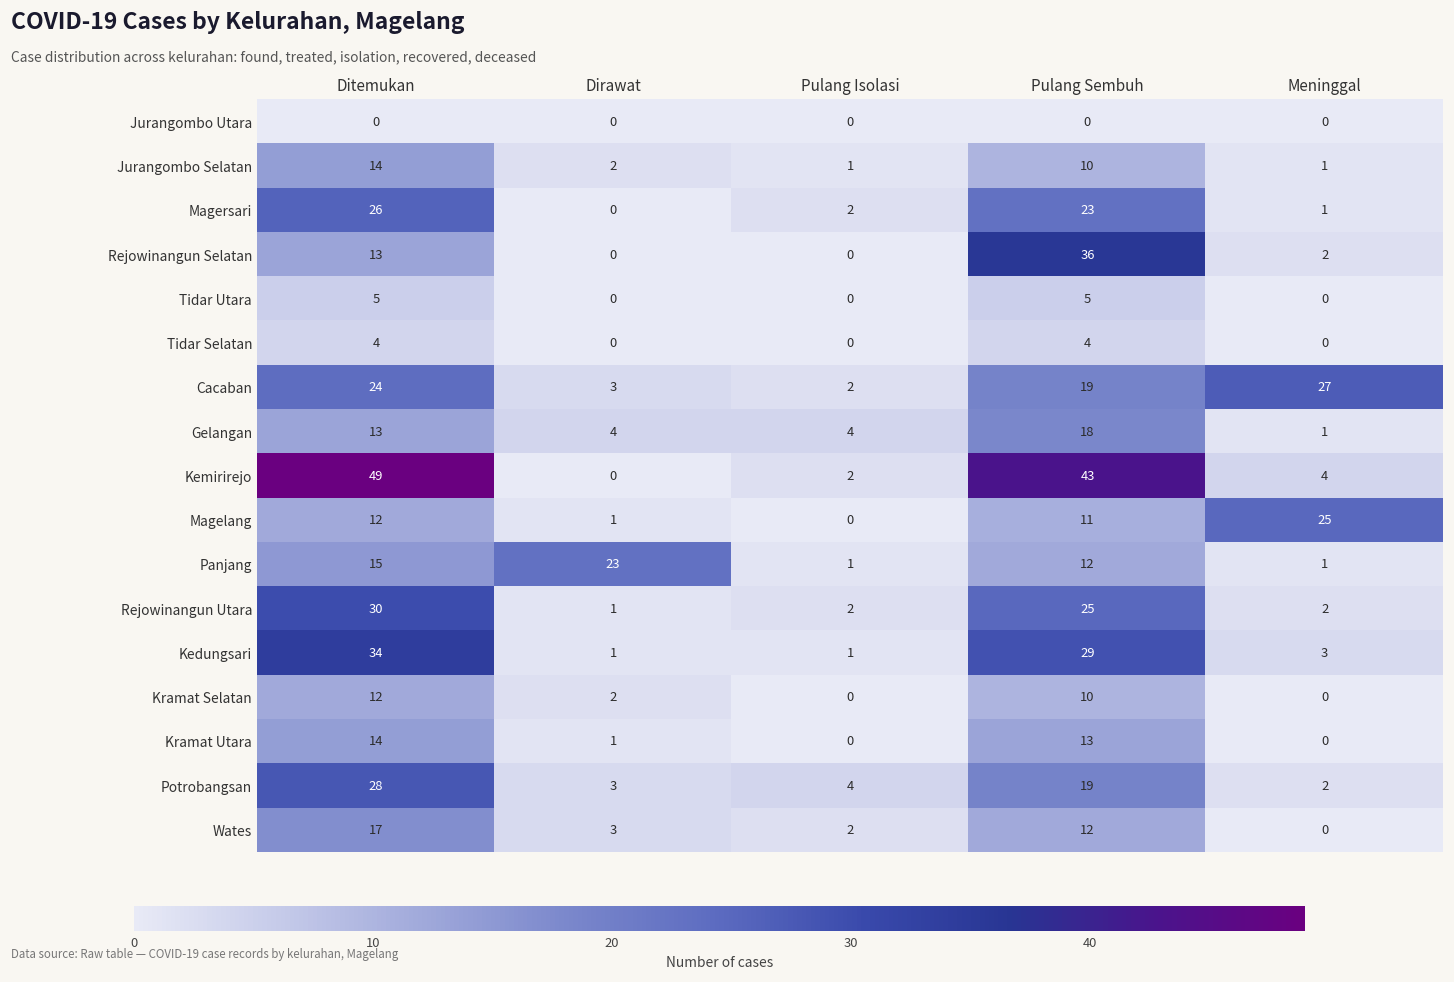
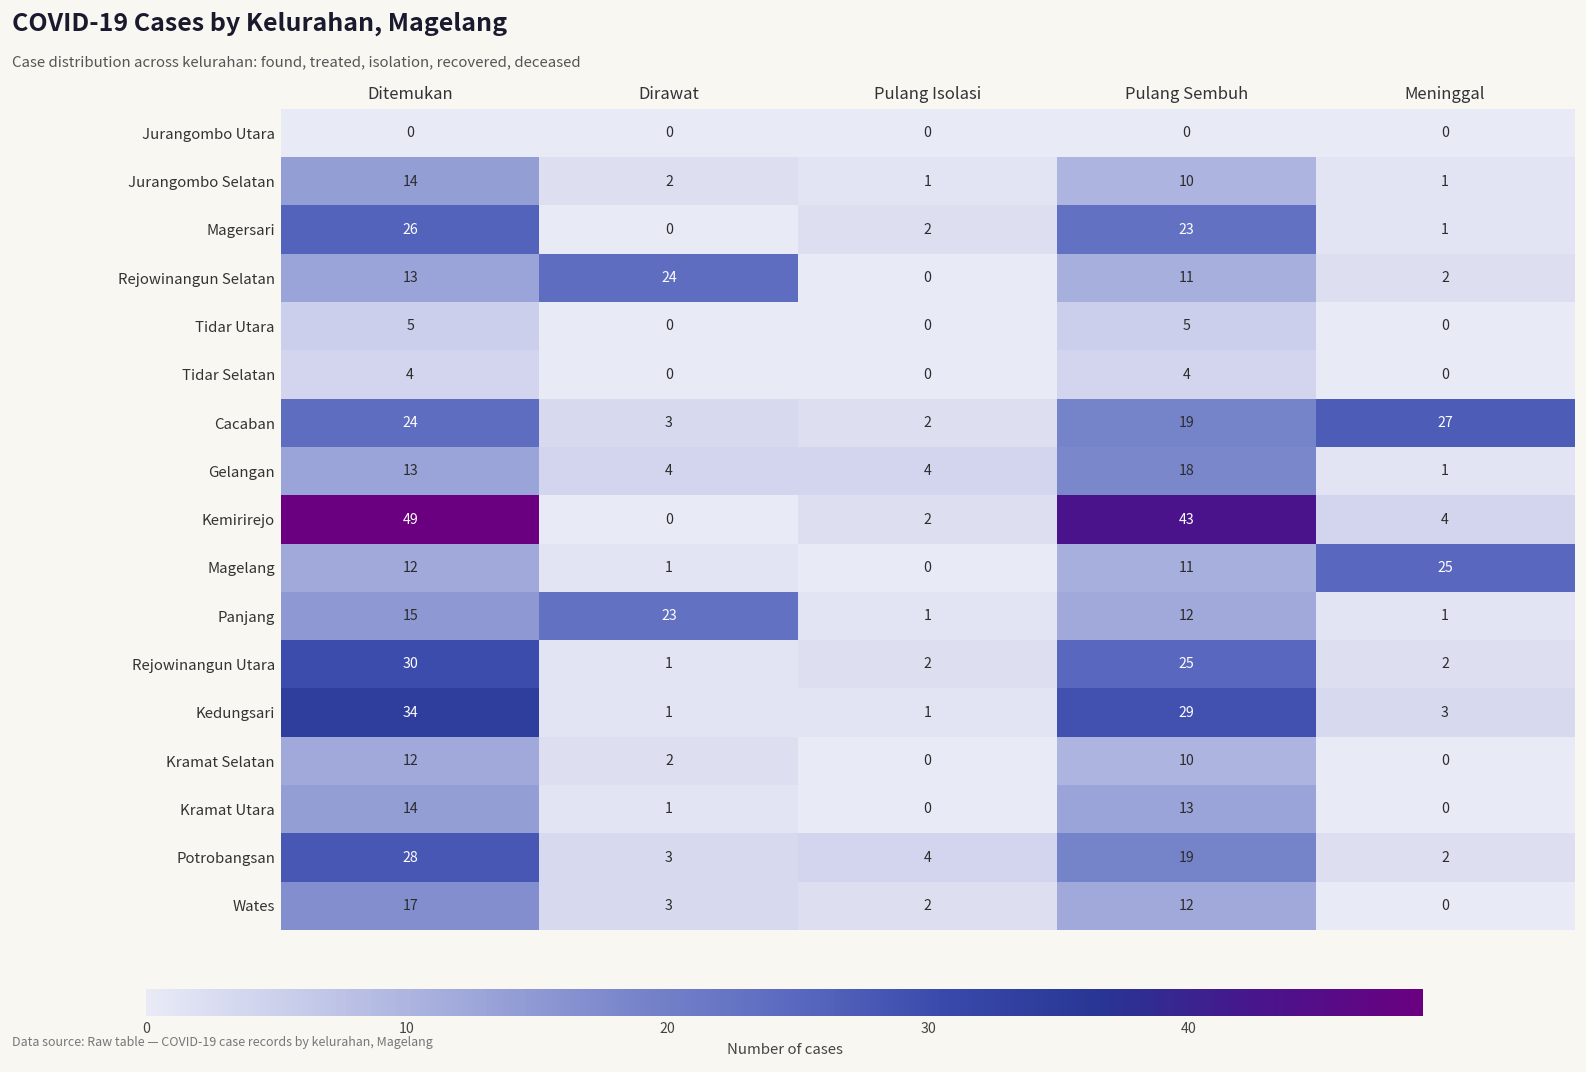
Rejowinangun Selatan, Dirawat: 0 -> 24
Rejowinangun Selatan, Pulang Sembuh: 36 -> 11
